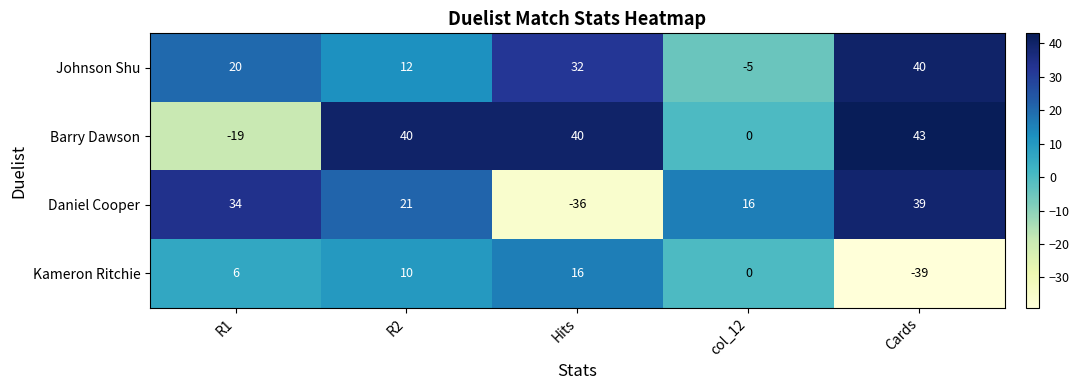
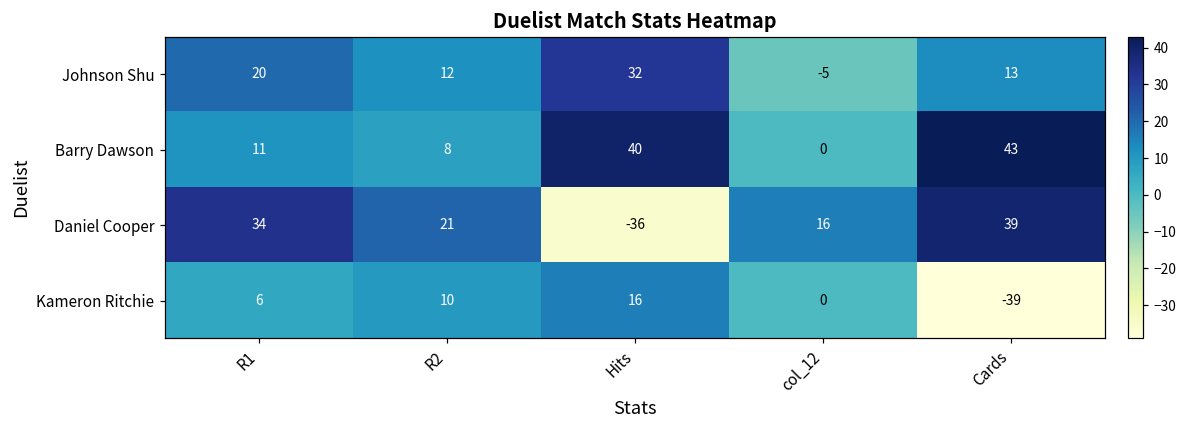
Johnson Shu, Cards: 40 -> 13
Barry Dawson, R1: -19 -> 11
Barry Dawson, R2: 40 -> 8
